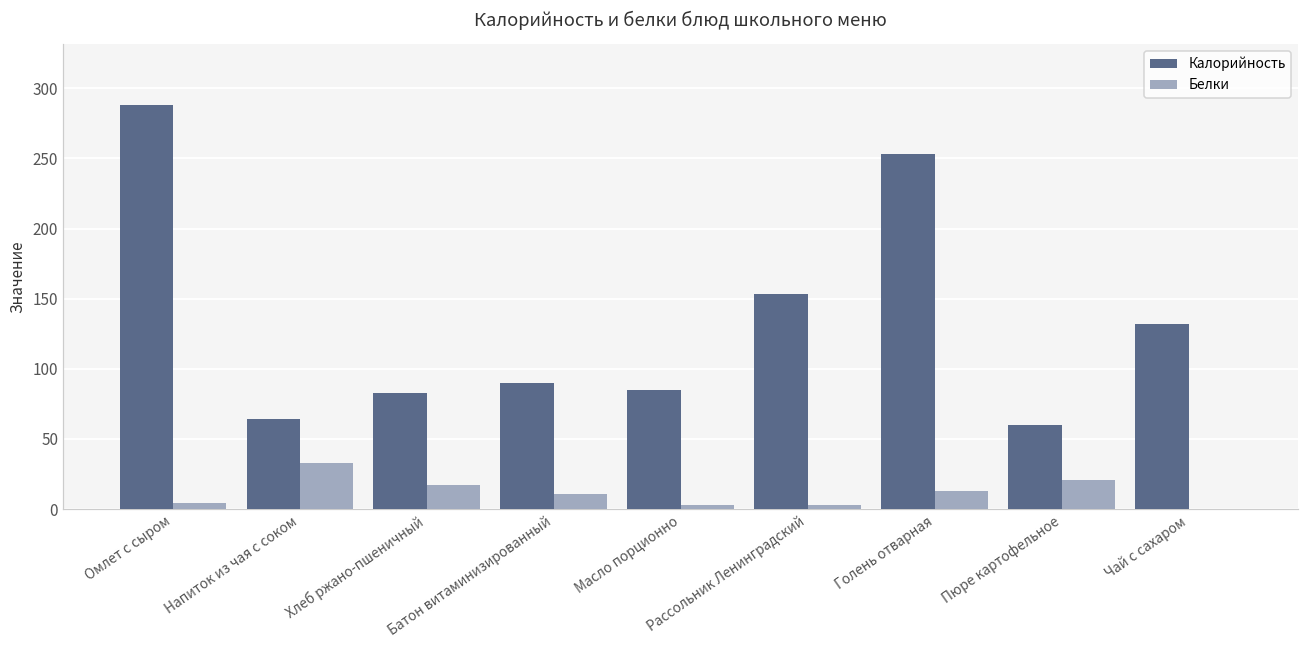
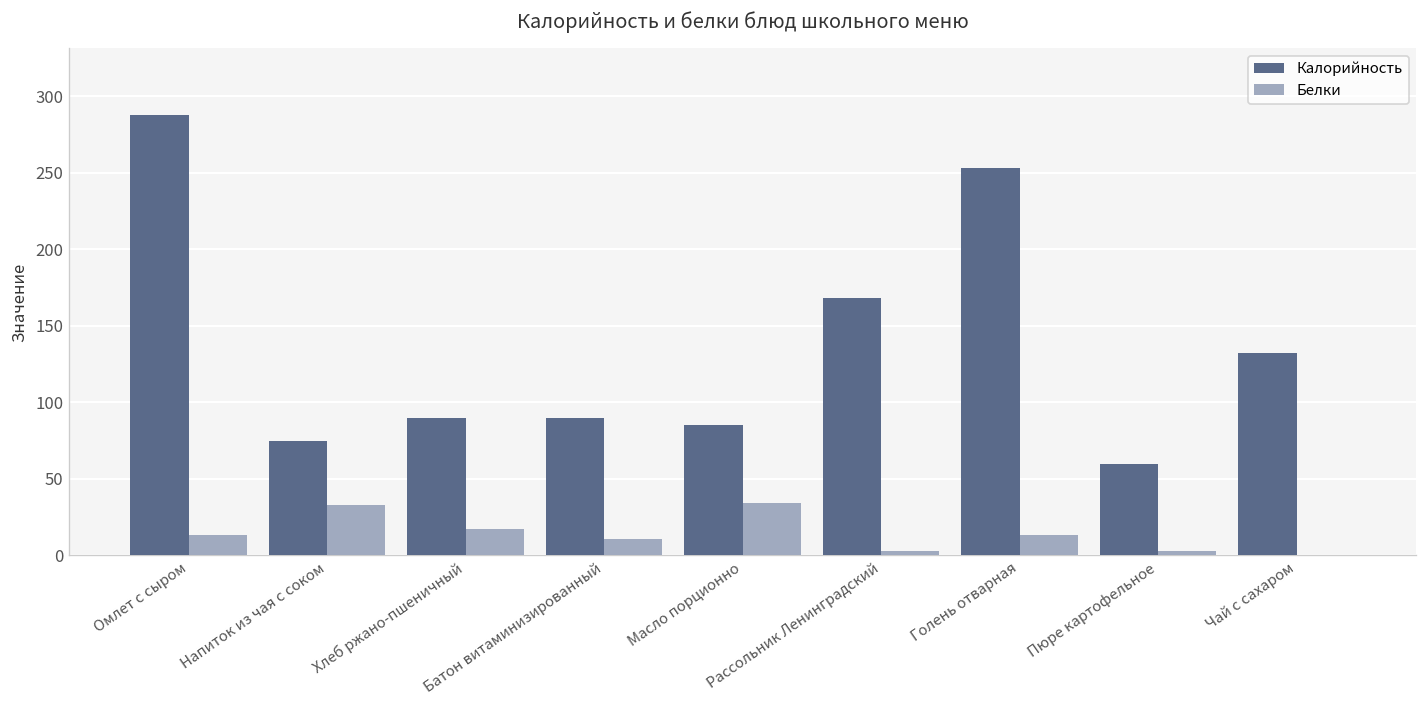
Белки, Омлет с сыром: 4 -> 13
Калорийность, Напиток из чая с соком: 64 -> 75
Калорийность, Хлеб ржано-пшеничный: 83 -> 90
Белки, Масло порционно: 3 -> 34
Калорийность, Рассольник Ленинградский: 153 -> 168
Белки, Пюре картофельное: 21 -> 3
